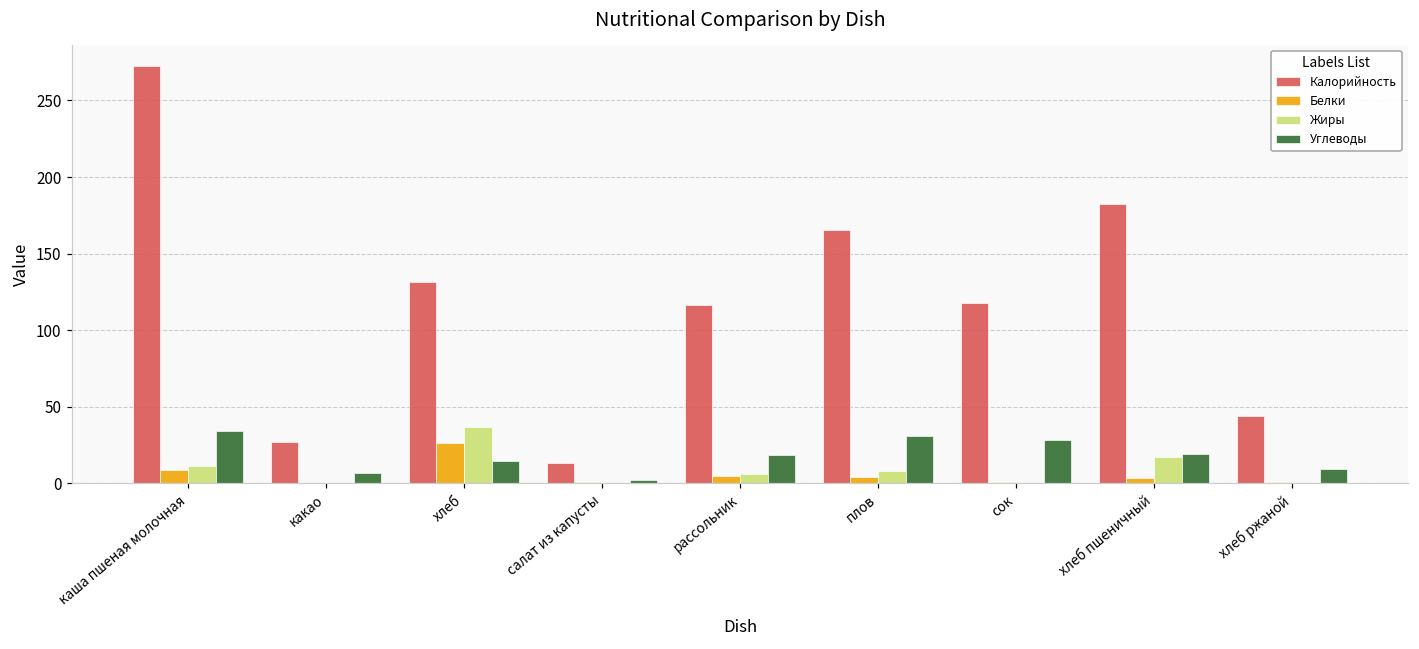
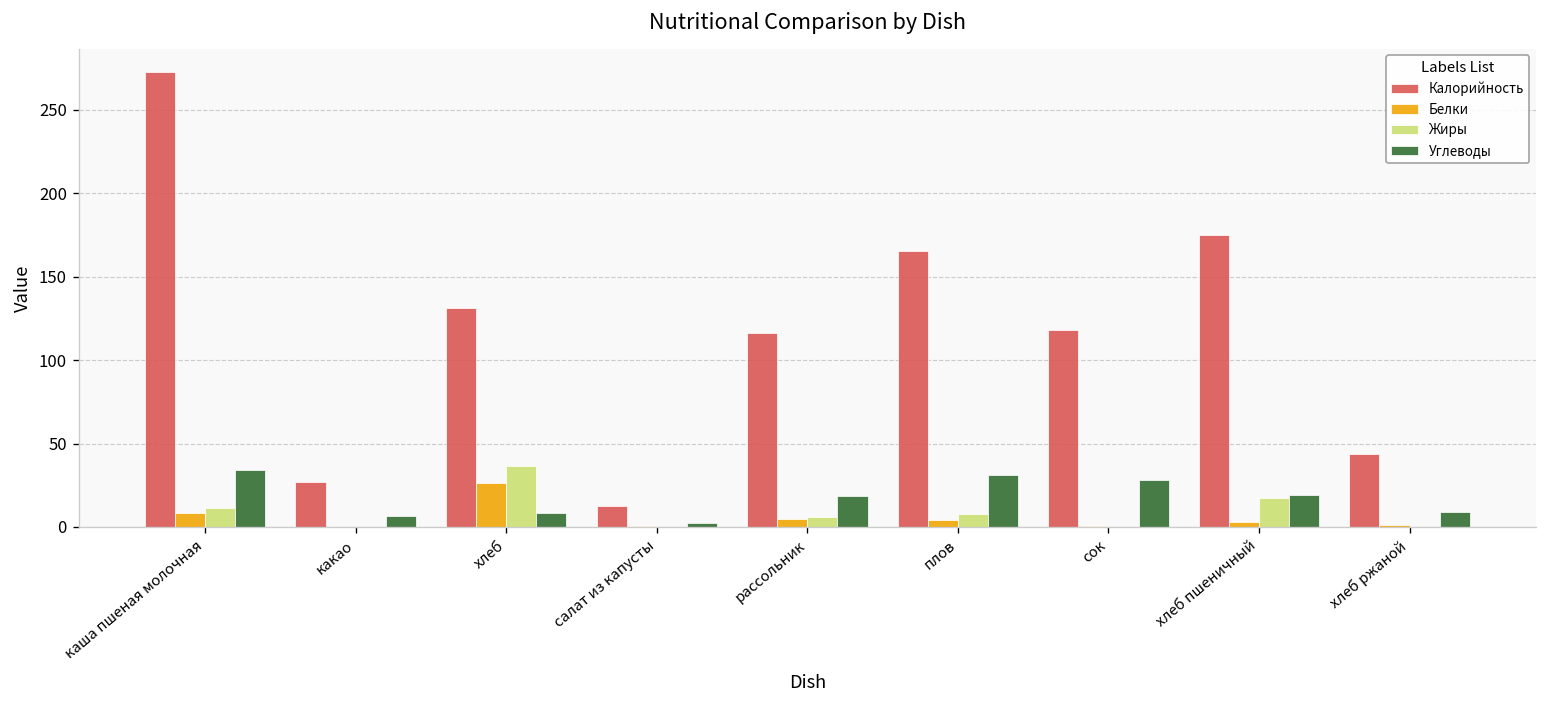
Углеводы, хлеб: 14 -> 9
Калорийность, хлеб пшеничный: 183 -> 175
